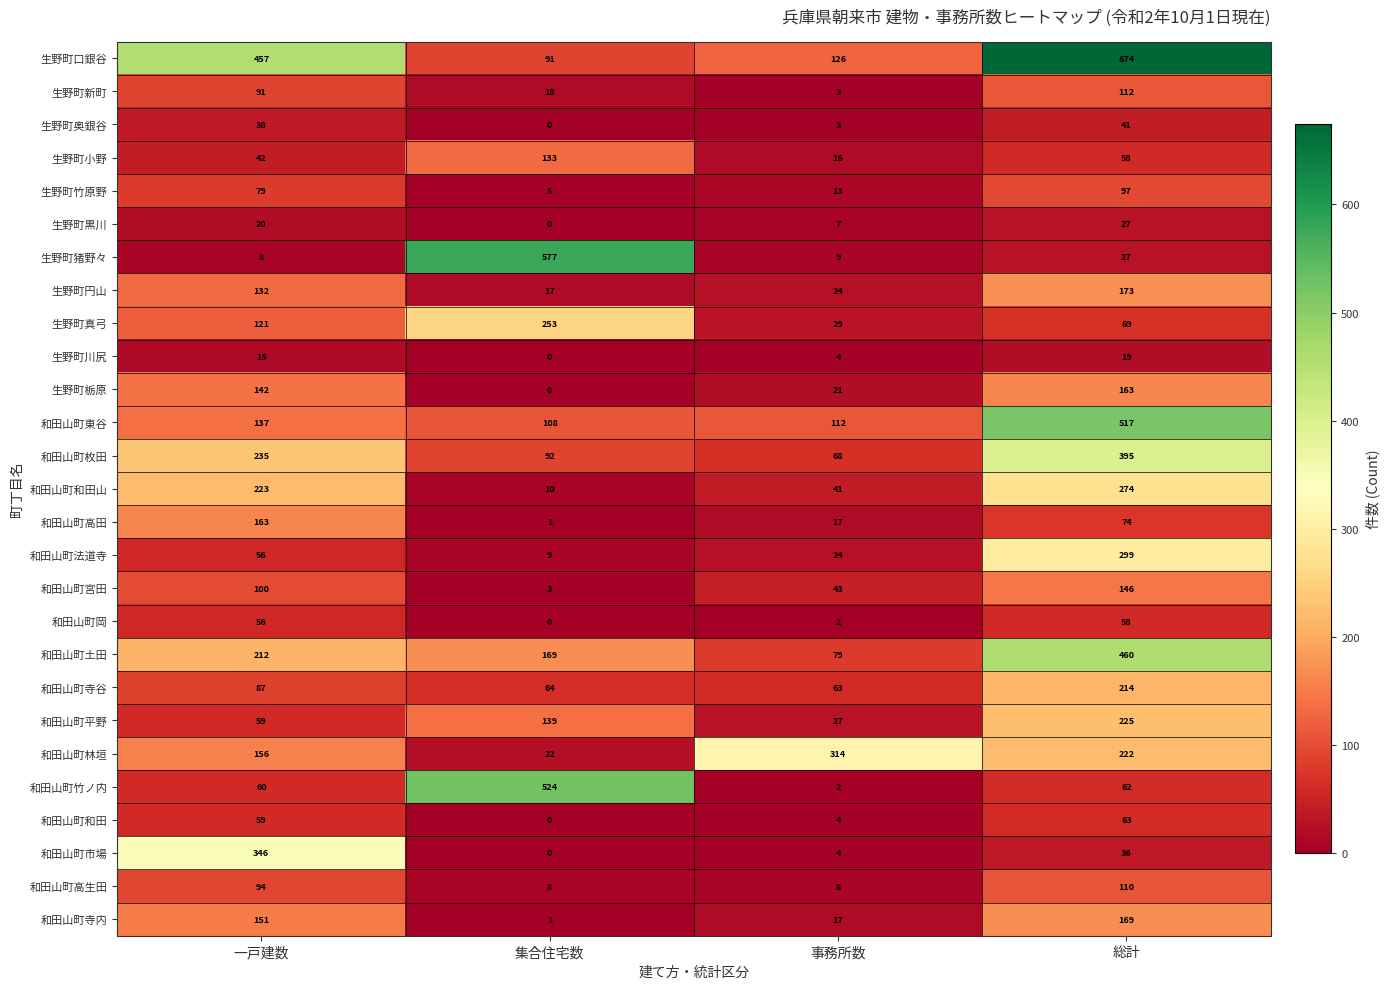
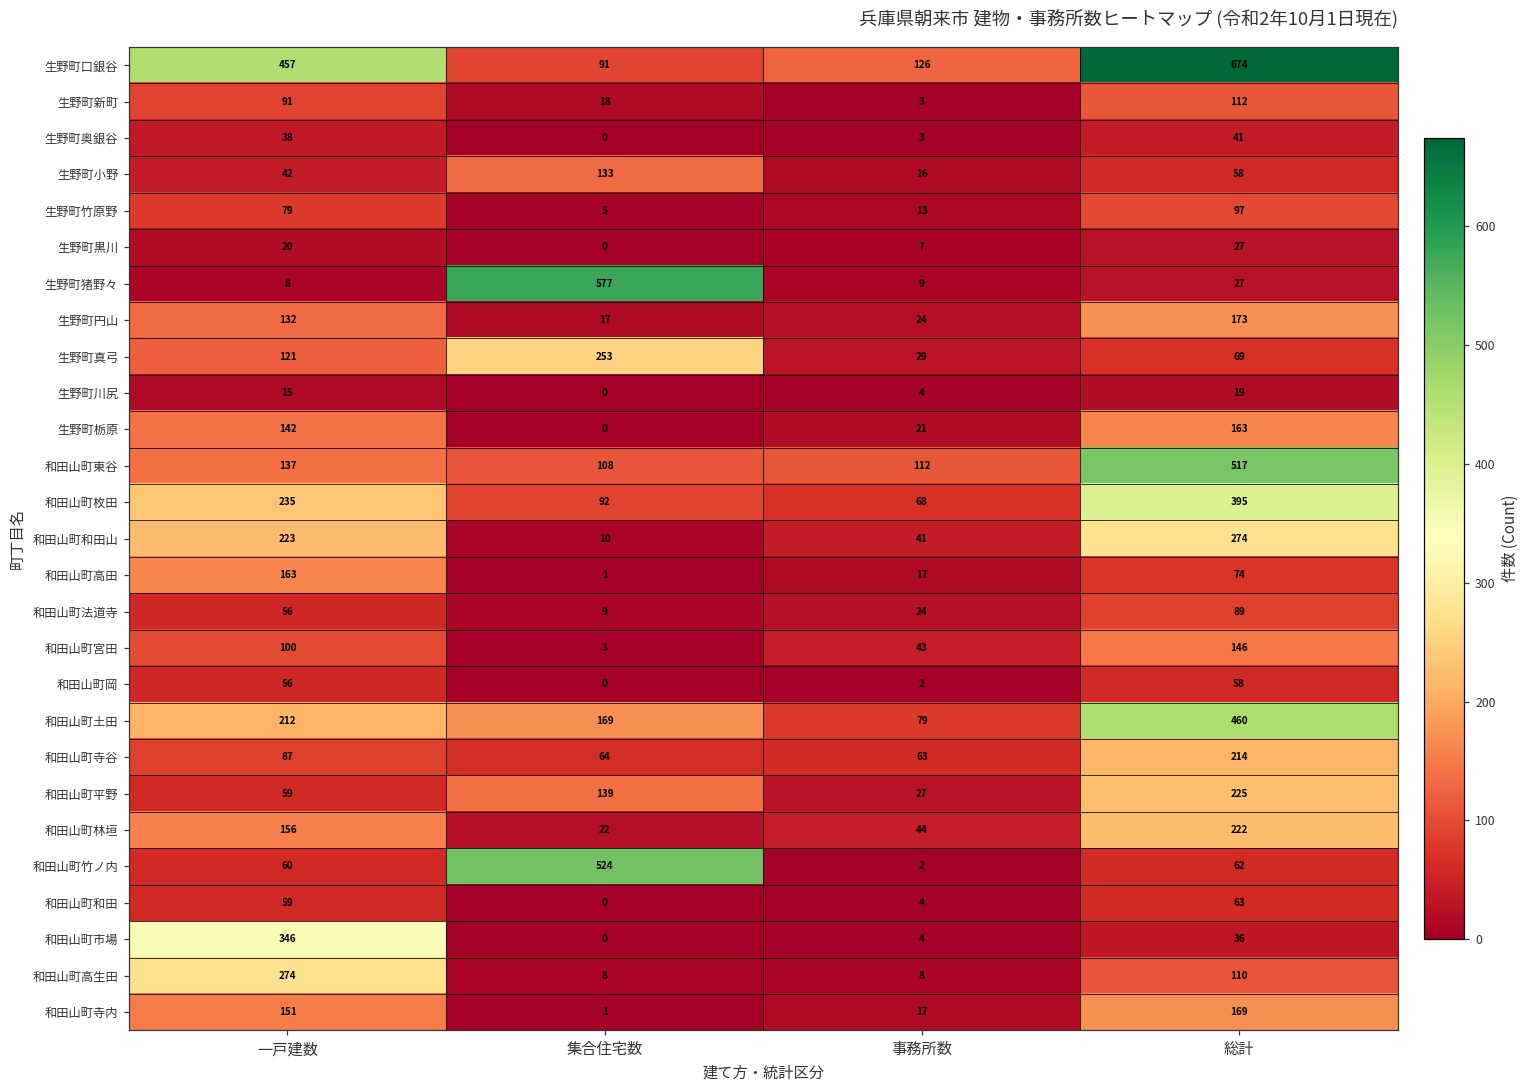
和田山町法道寺, 総計: 299 -> 89
和田山町林垣, 事務所数: 314 -> 44
和田山町高生田, 一戸建数: 94 -> 274
